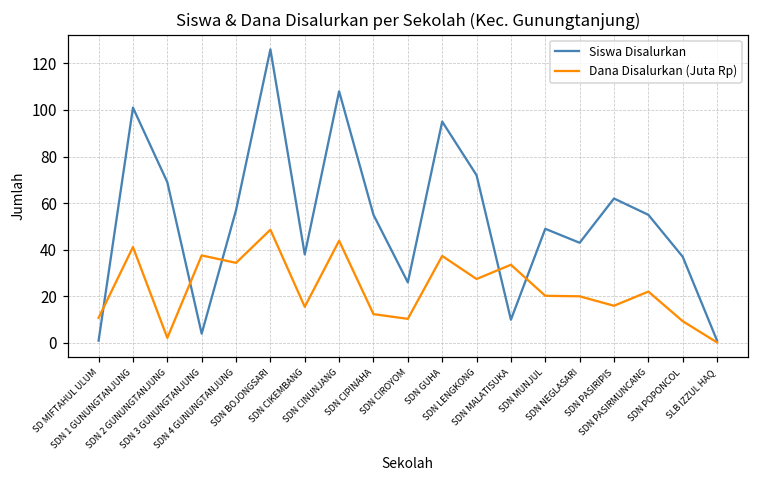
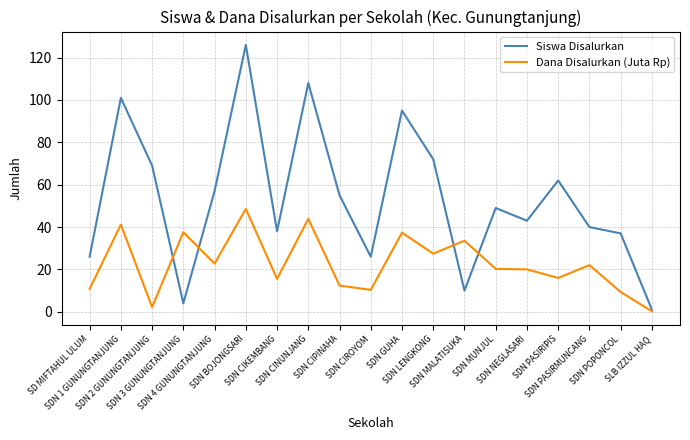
Siswa Disalurkan, SD MIFTAHUL ULUM: 1 -> 26
Dana Disalurkan (Juta Rp), SDN 4 GUNUNGTANJUNG: 34 -> 23
Siswa Disalurkan, SDN PASIRMUNCANG: 55 -> 40
